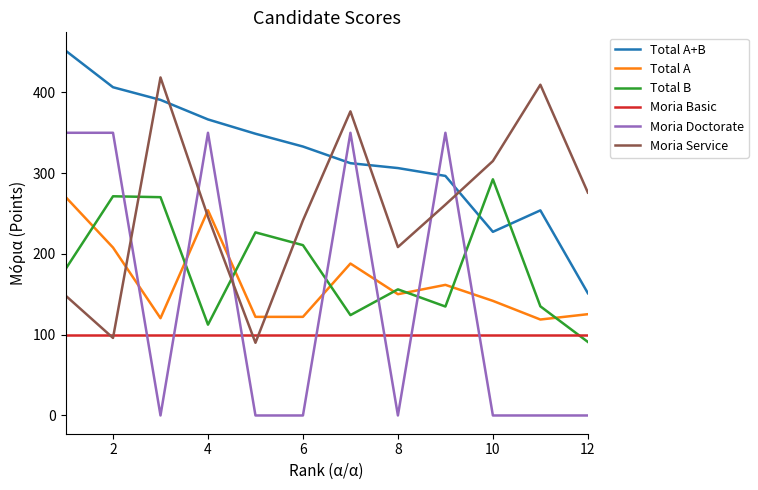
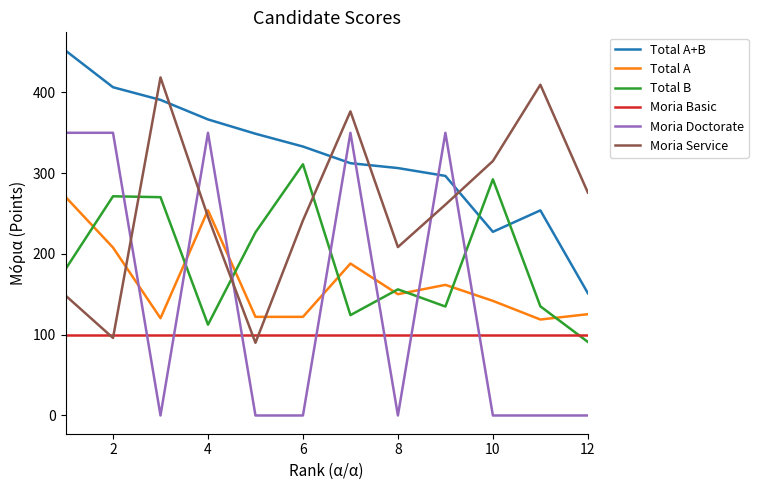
Total B, 6: 210 -> 310
